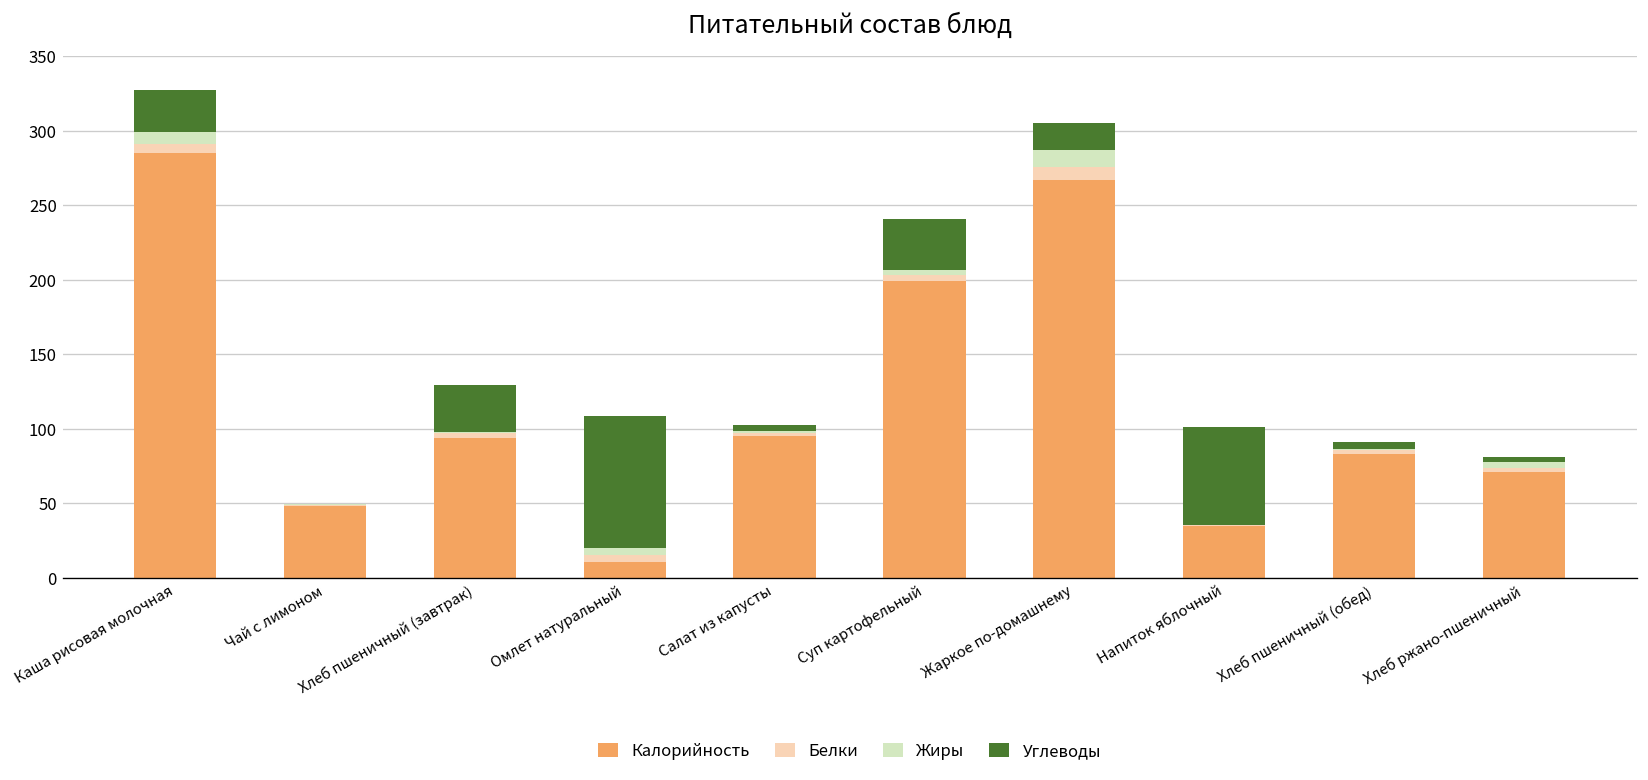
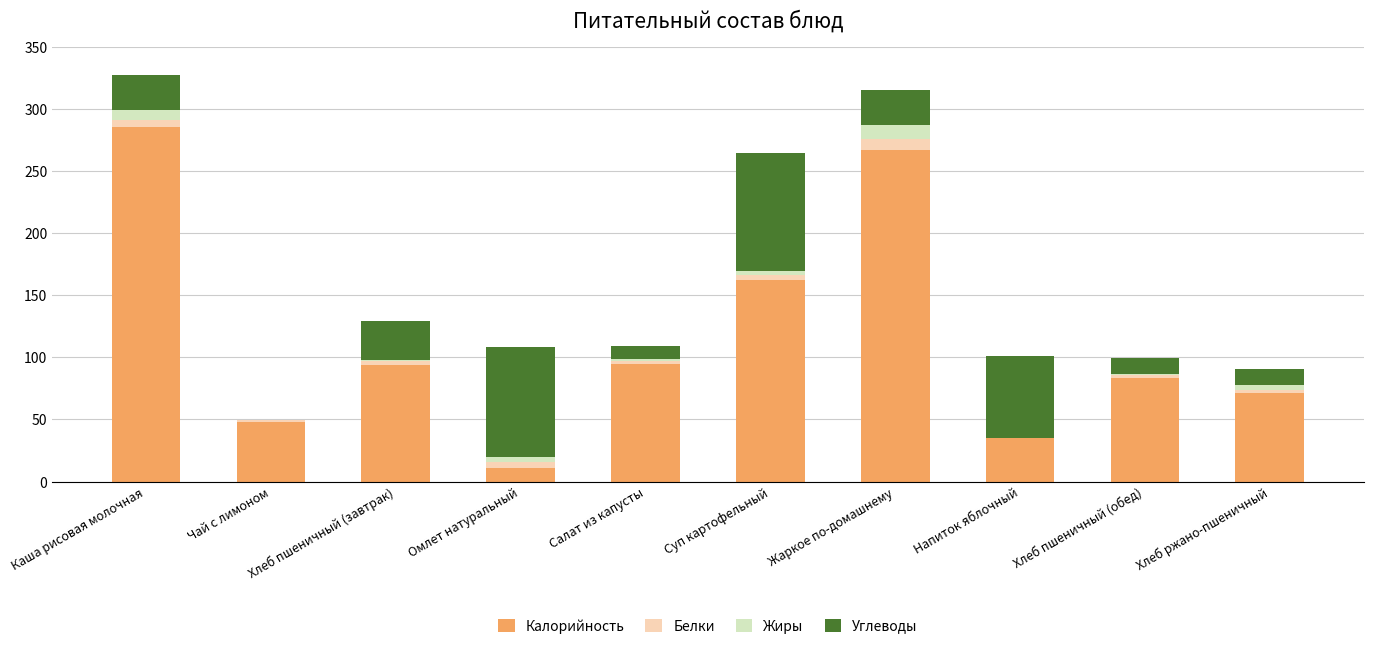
Углеводы, Салат из капусты: 4 -> 10
Калорийность, Суп картофельный: 199 -> 162
Углеводы, Суп картофельный: 34 -> 95
Углеводы, Жаркое по-домашнему: 18 -> 28
Углеводы, Хлеб пшеничный (обед): 5 -> 13
Углеводы, Хлеб ржано-пшеничный: 3 -> 13
